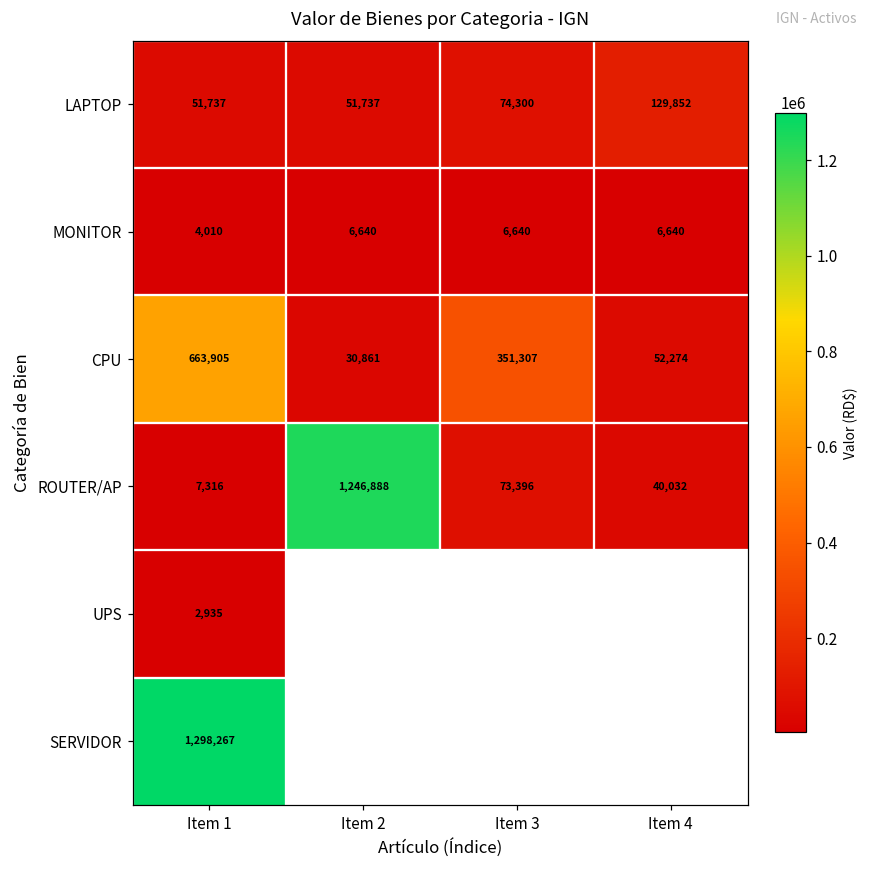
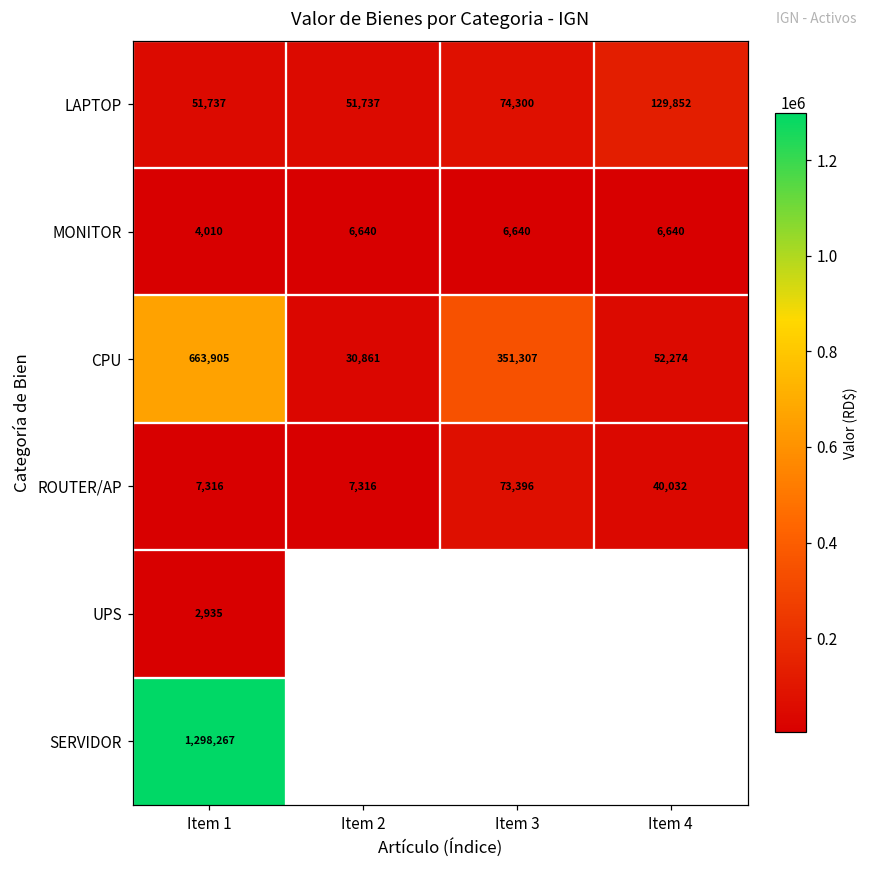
ROUTER/AP, Item 2: 1,246,888 -> 7,316
